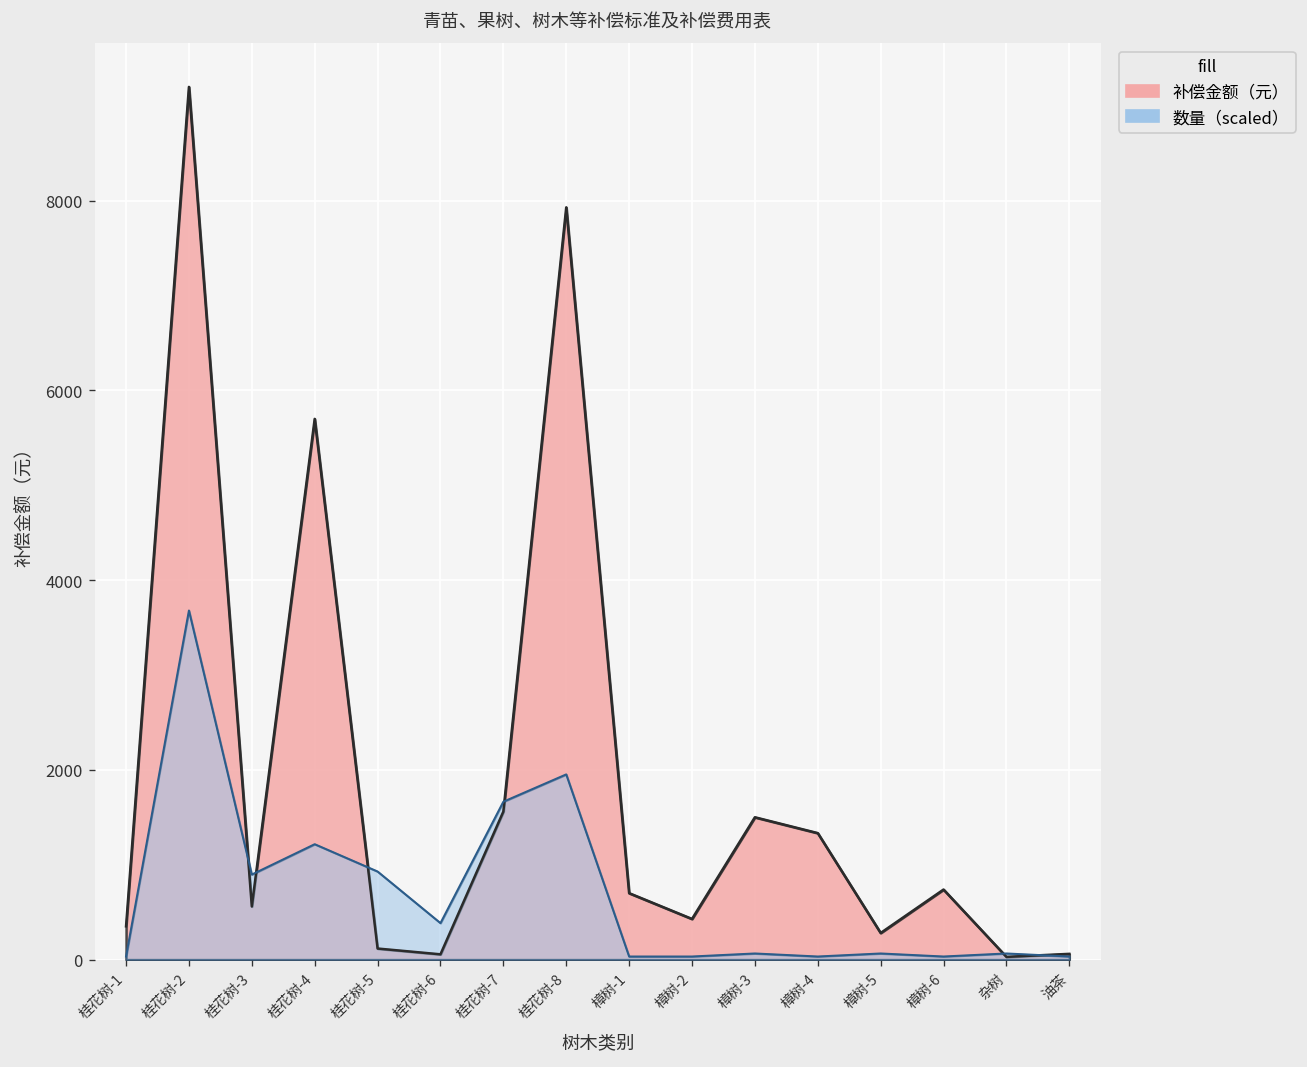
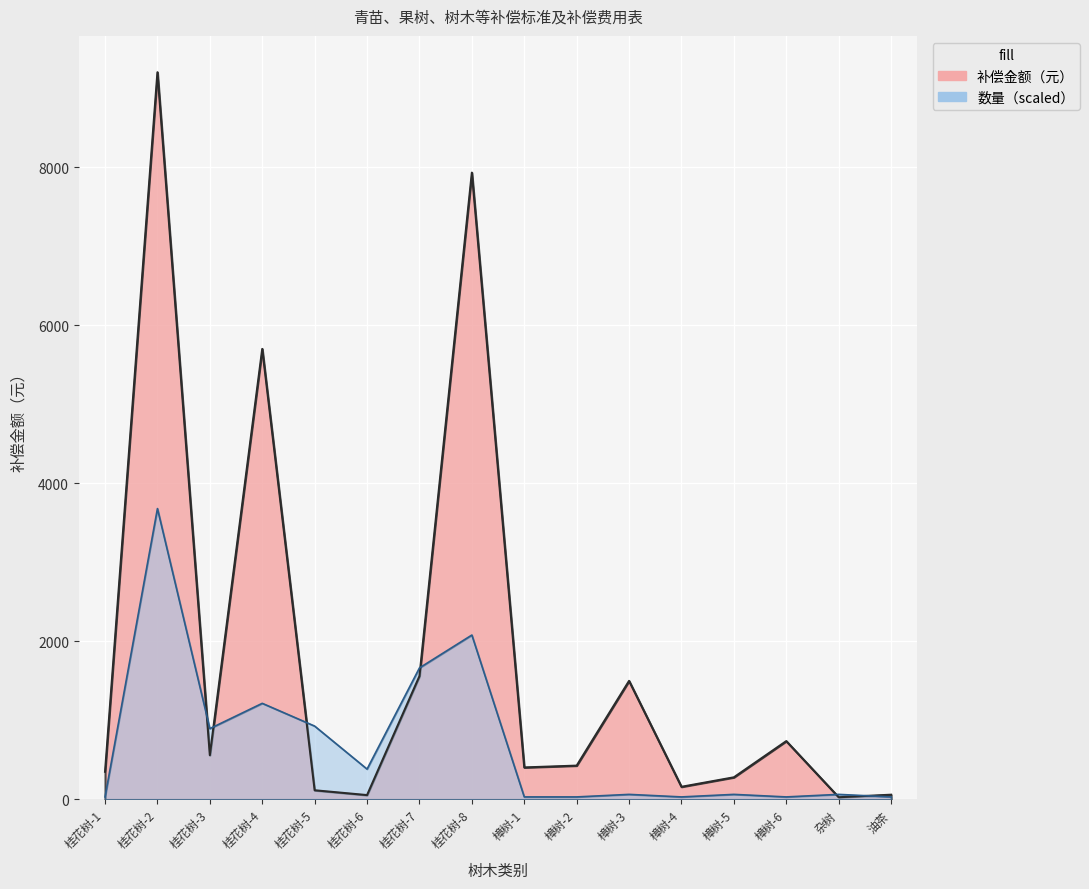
数量（scaled）, 桂花树-8: 2000 -> 2100
补偿金额（元）, 樟树-1: 700 -> 400
补偿金额（元）, 樟树-4: 1300 -> 200
